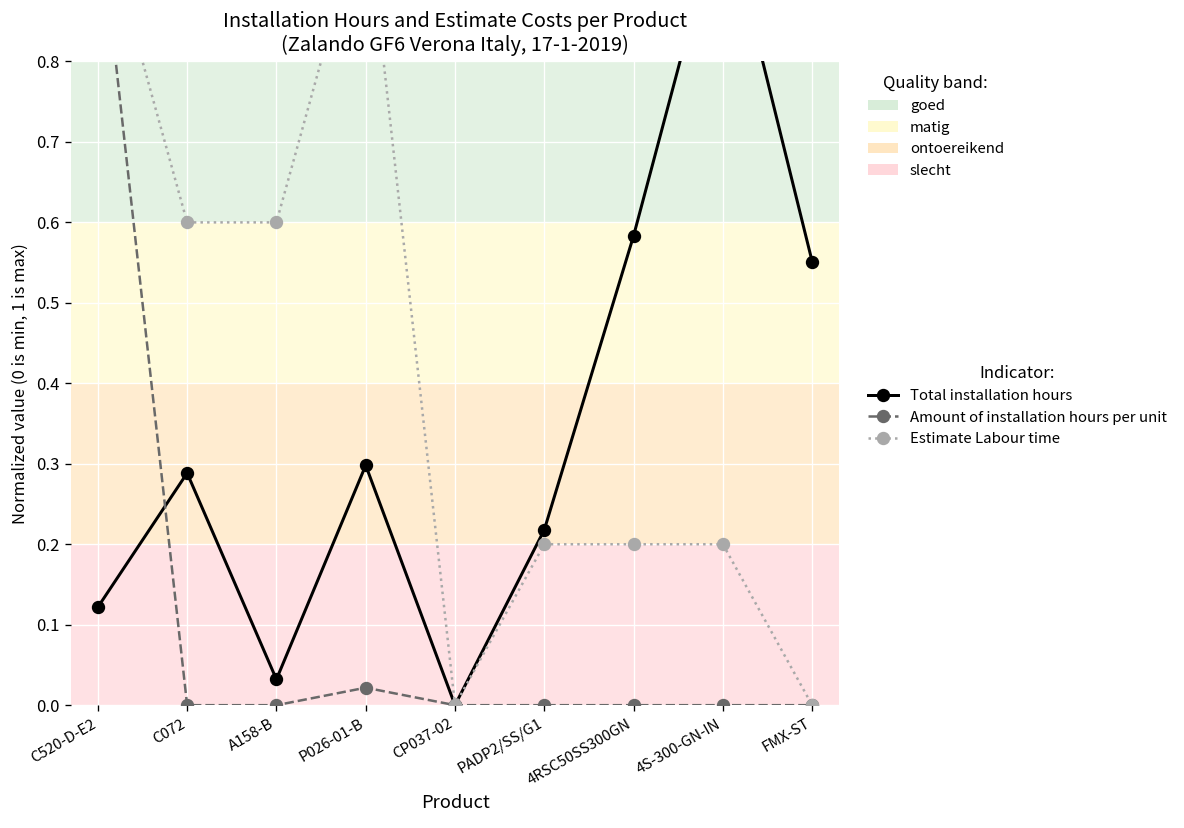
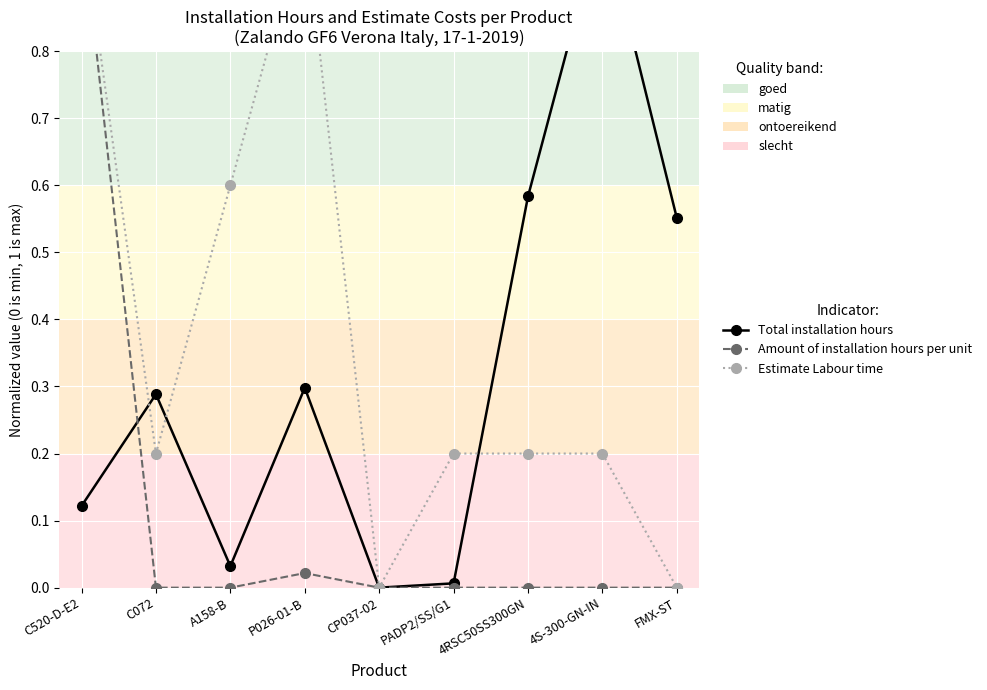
Estimate Labour time, C072: 0.60 -> 0.20
Total installation hours, PADP2/SS/G1: 0.22 -> 0.01
